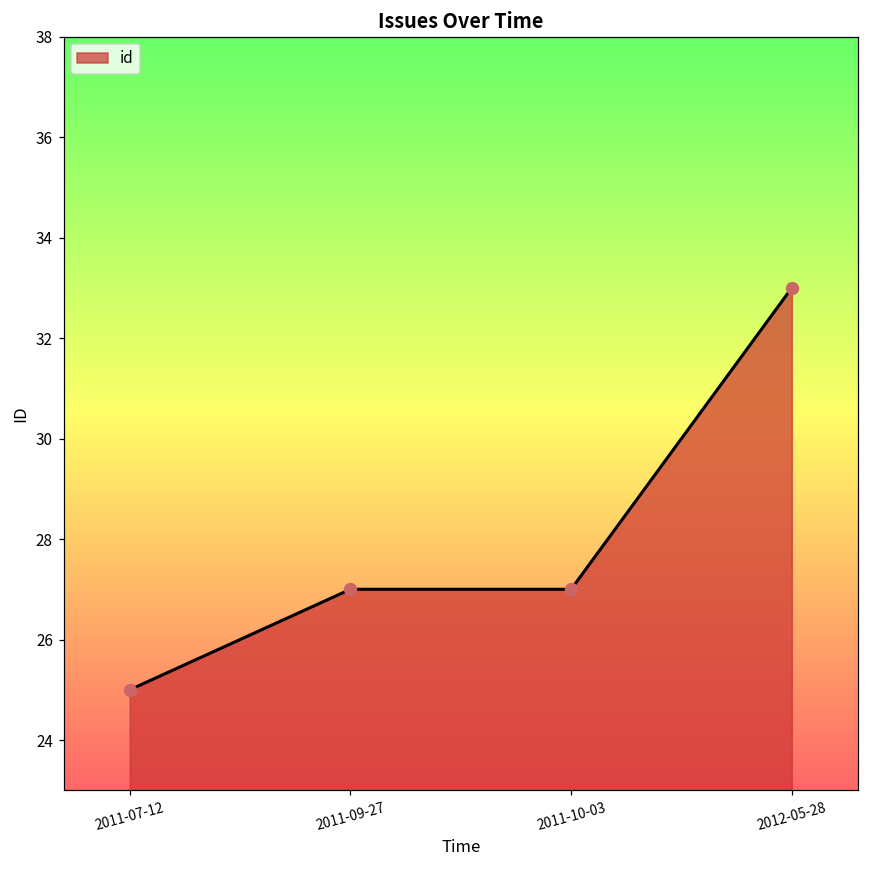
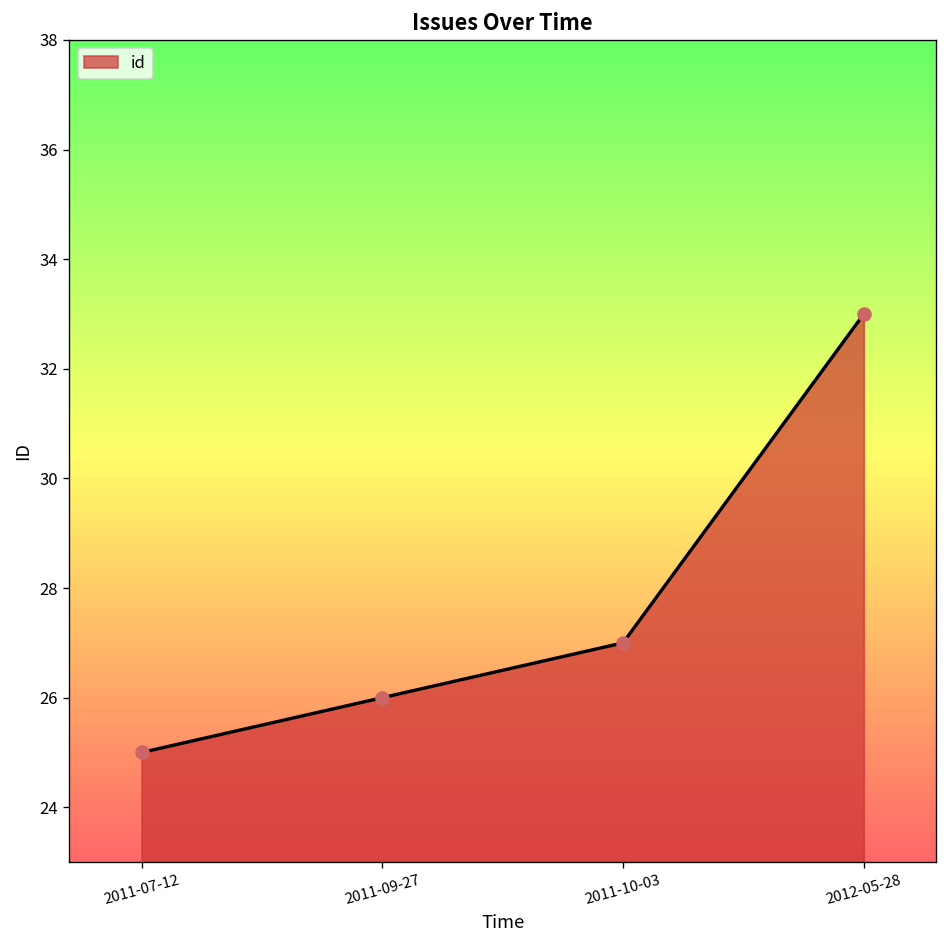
2011-09-27: 27 -> 26
